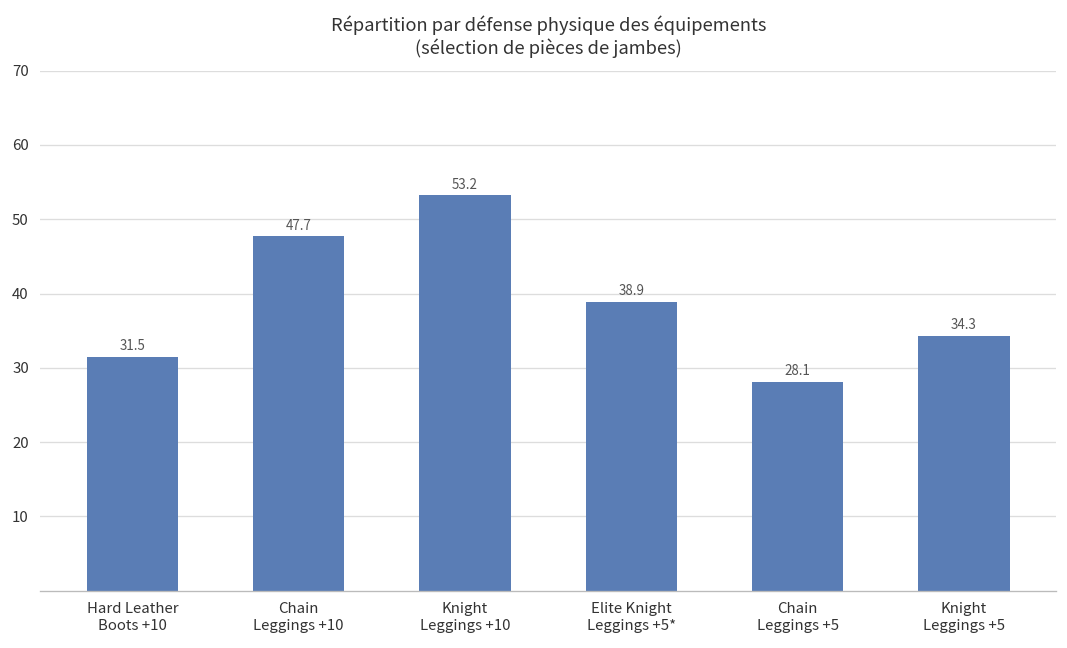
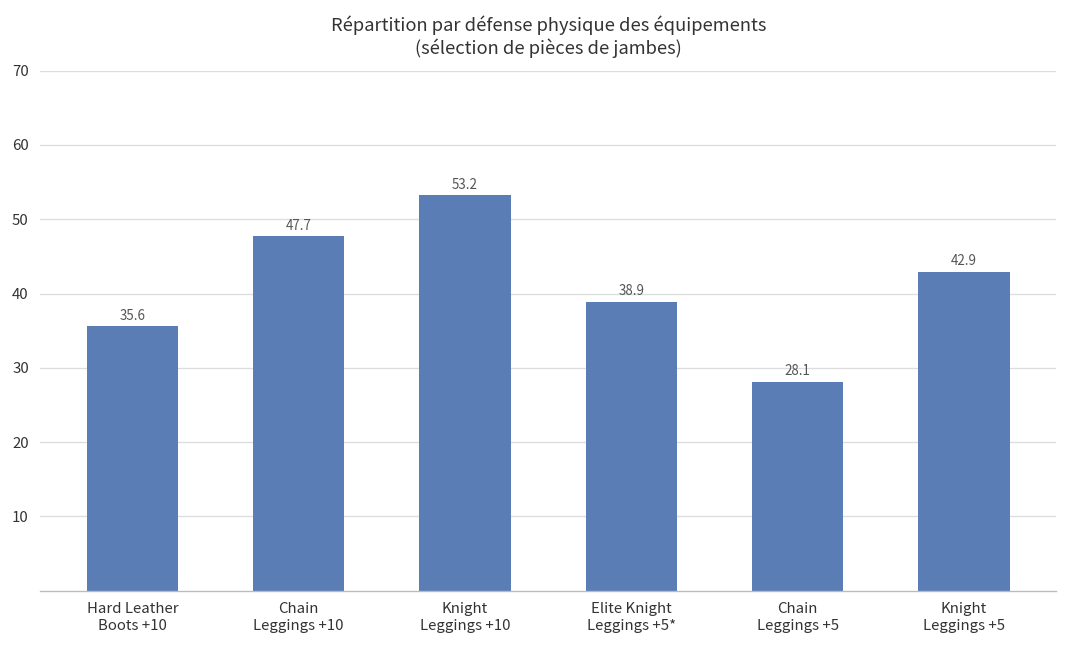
Hard Leather Boots +10: 31.5 -> 35.6
Knight Leggings +5: 34.3 -> 42.9
